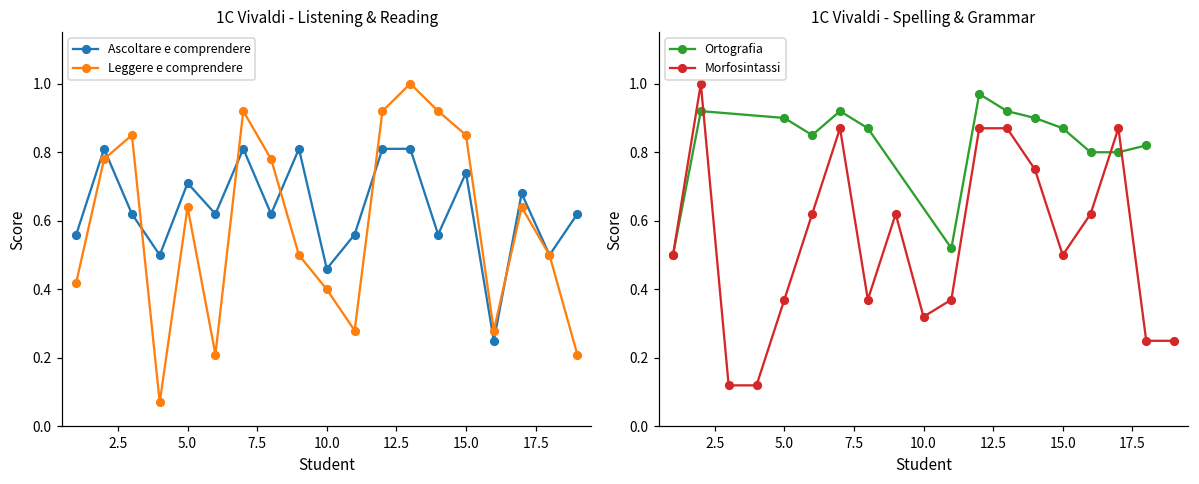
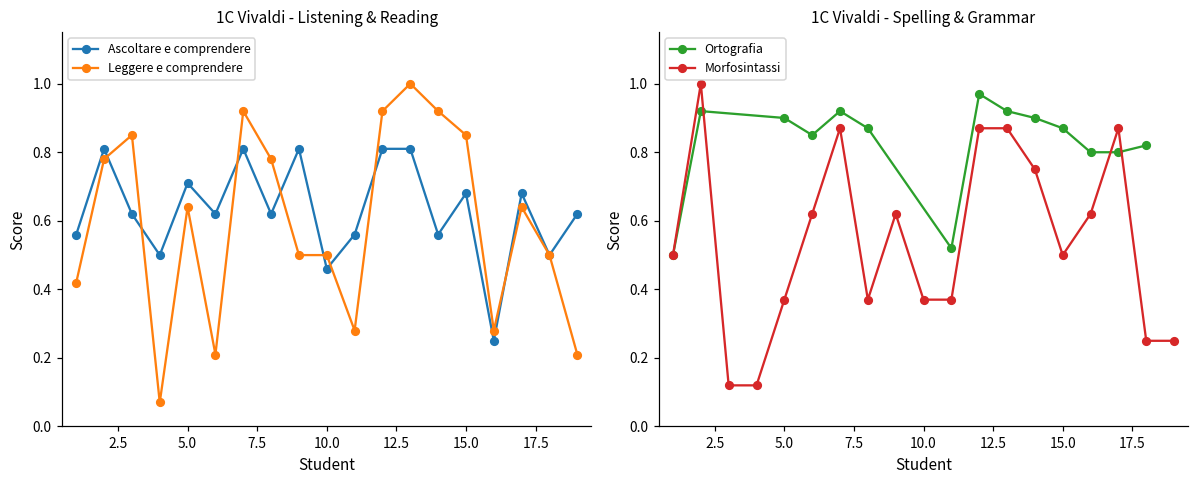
1C Vivaldi - Listening & Reading, Leggere e comprendere, 10.0: 0.4 -> 0.5
1C Vivaldi - Listening & Reading, Ascoltare e comprendere, 15.0: 0.74 -> 0.68
1C Vivaldi - Spelling & Grammar, Morfosintassi, 10.0: 0.32 -> 0.37
